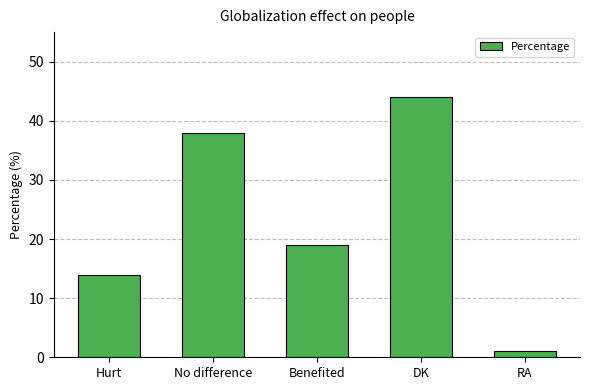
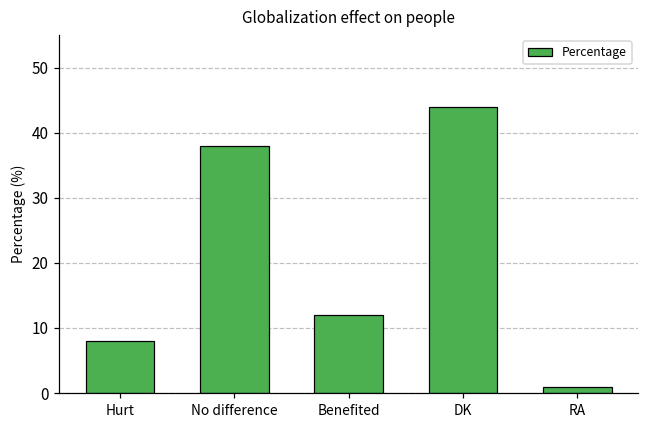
Hurt: 14 -> 8
Benefited: 19 -> 12
